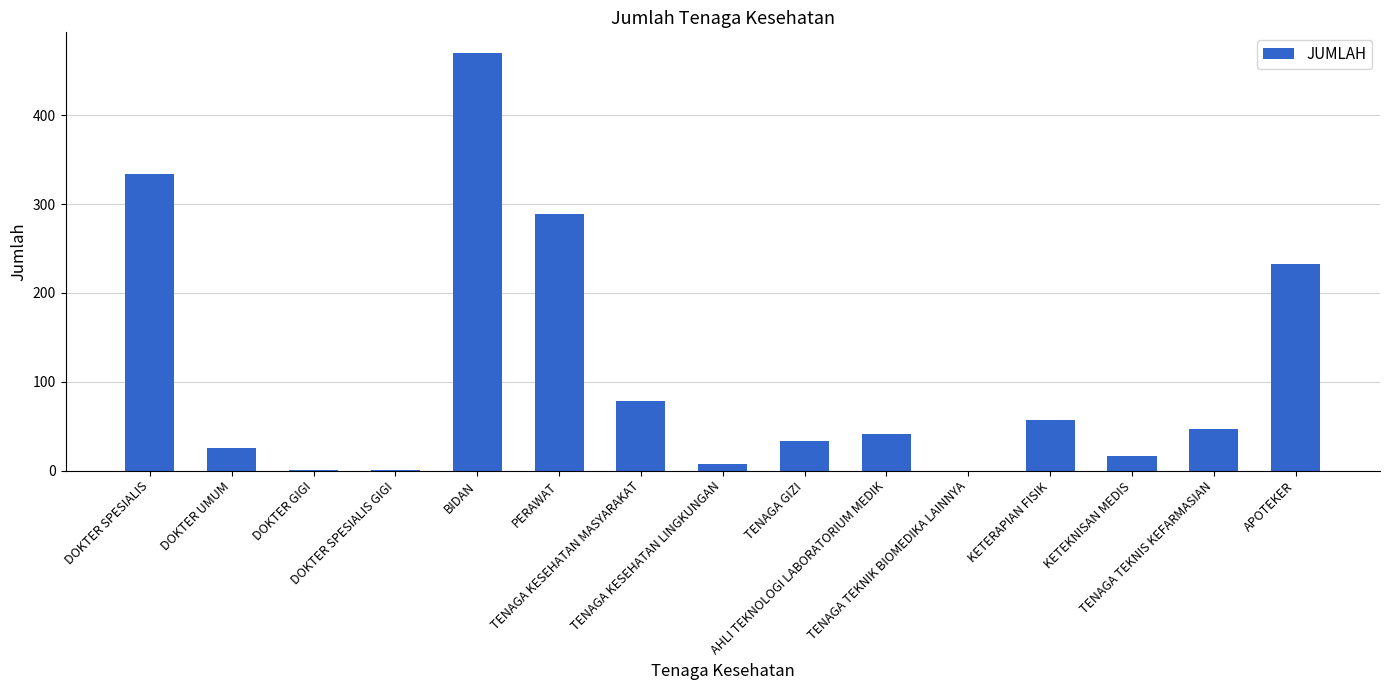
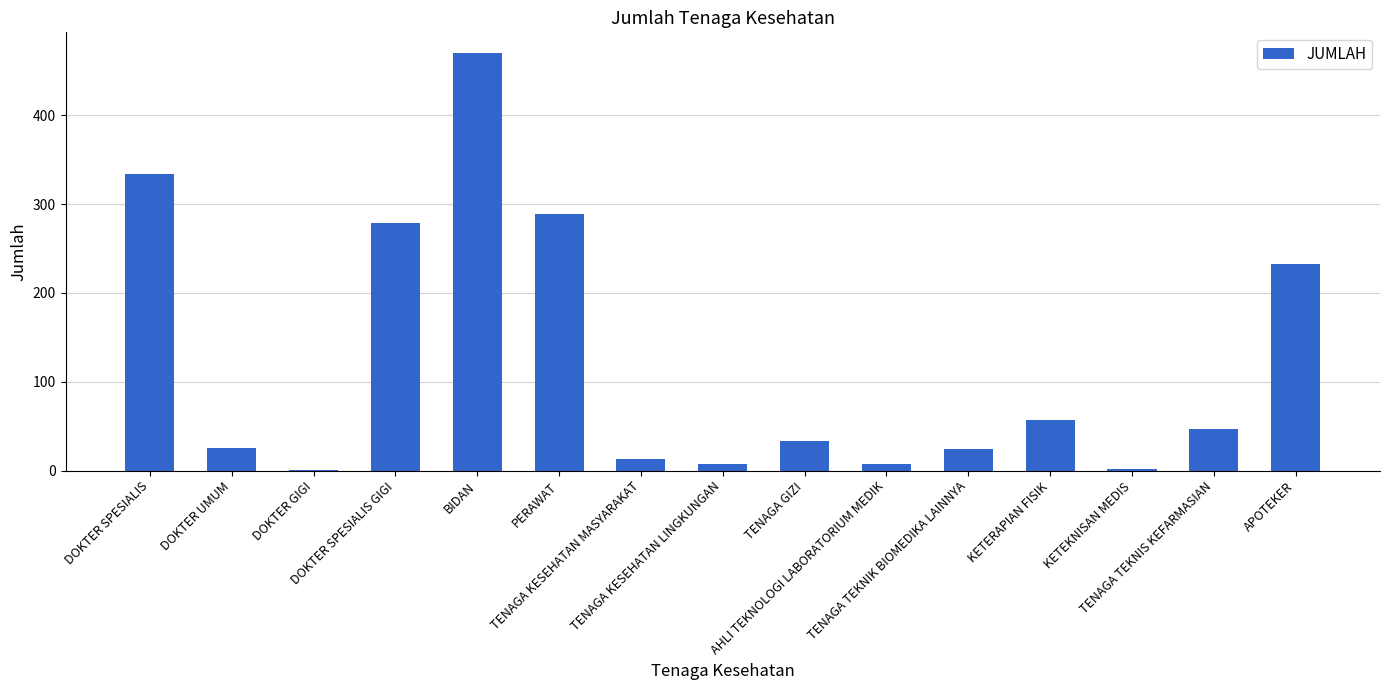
DOKTER SPESIALIS GIGI: 0 -> 280
TENAGA KESEHATAN MASYARAKAT: 80 -> 10
AHLI TEKNOLOGI LABORATORIUM MEDIK: 40 -> 10
TENAGA TEKNIK BIOMEDIKA LAINNYA: 0 -> 20
KETEKNISAN MEDIS: 20 -> 0
